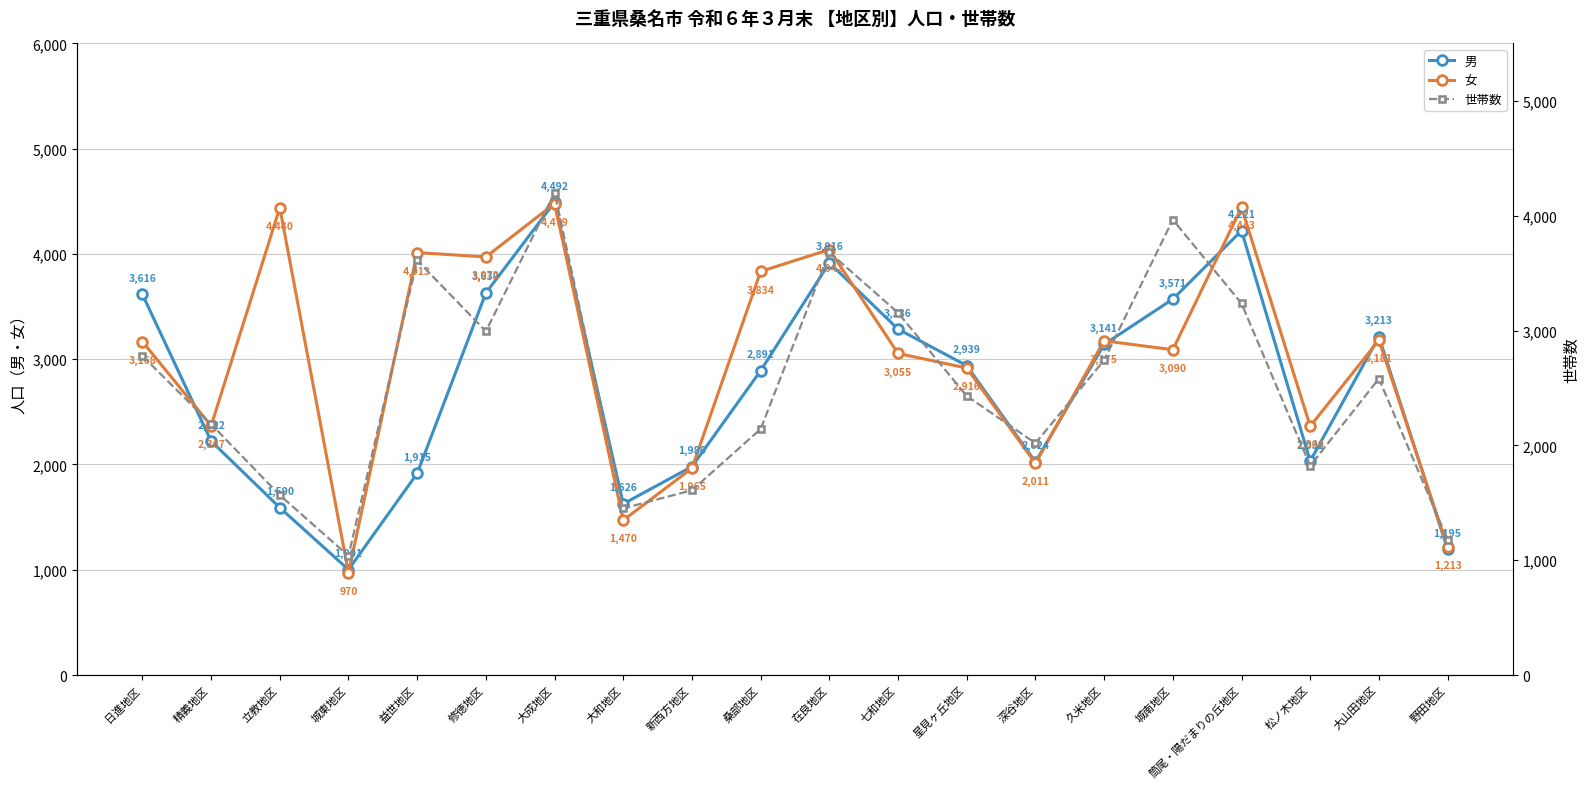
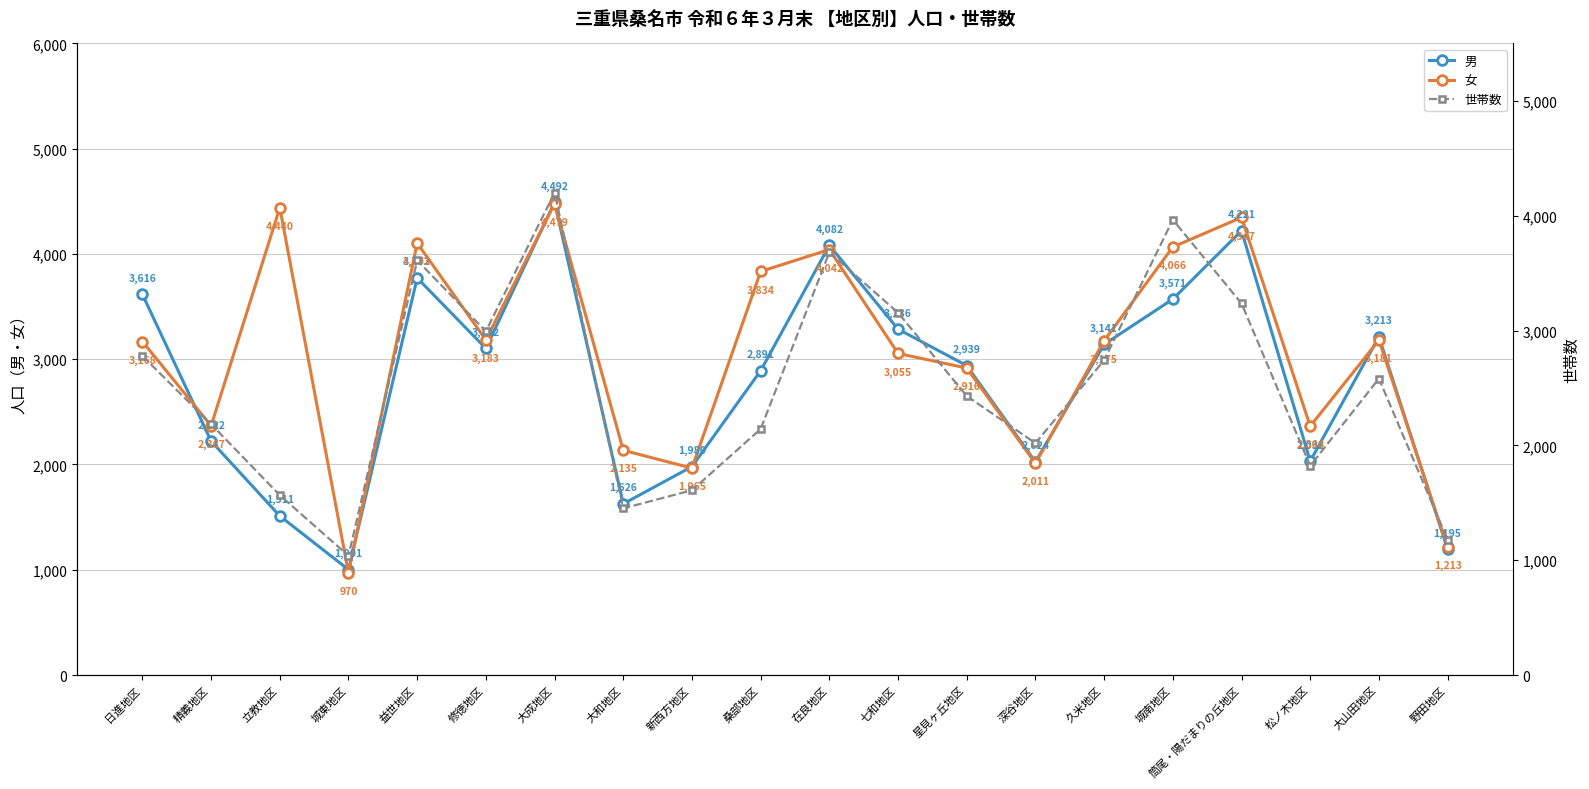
男, 立教地区: 1,590 -> 1,511
男, 益世地区: 1,915 -> 3,772
女, 益世地区: 4,013 -> 4,103
男, 修徳地区: 3,630 -> 3,102
女, 修徳地区: 3,972 -> 3,183
女, 大和地区: 1,470 -> 2,135
男, 在良地区: 3,916 -> 4,082
女, 城南地区: 3,090 -> 4,066
女, 筒尾・陽だまりの丘地区: 4,443 -> 4,347
